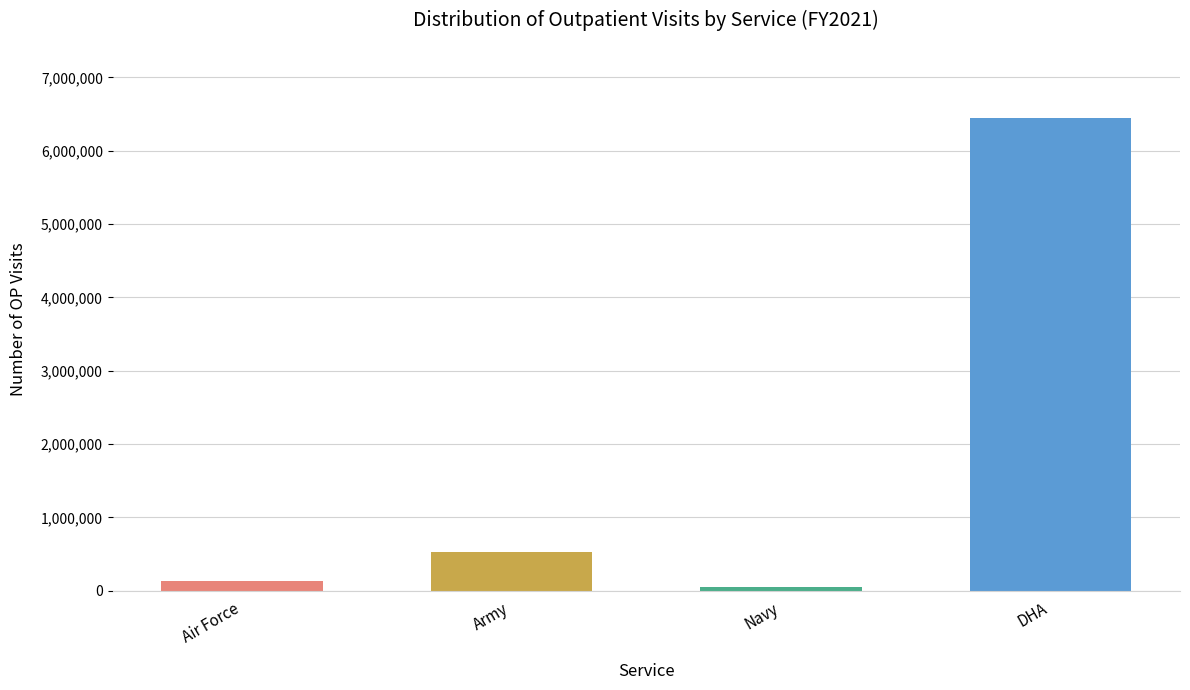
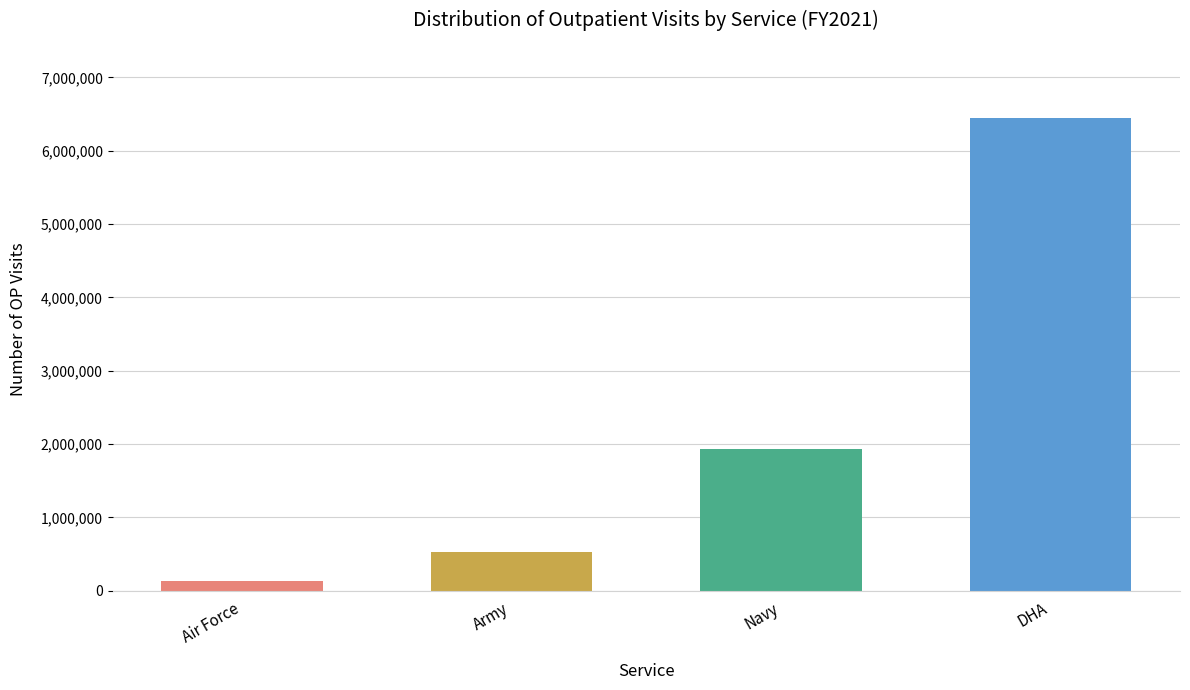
Navy: 0 -> 1,900,000
